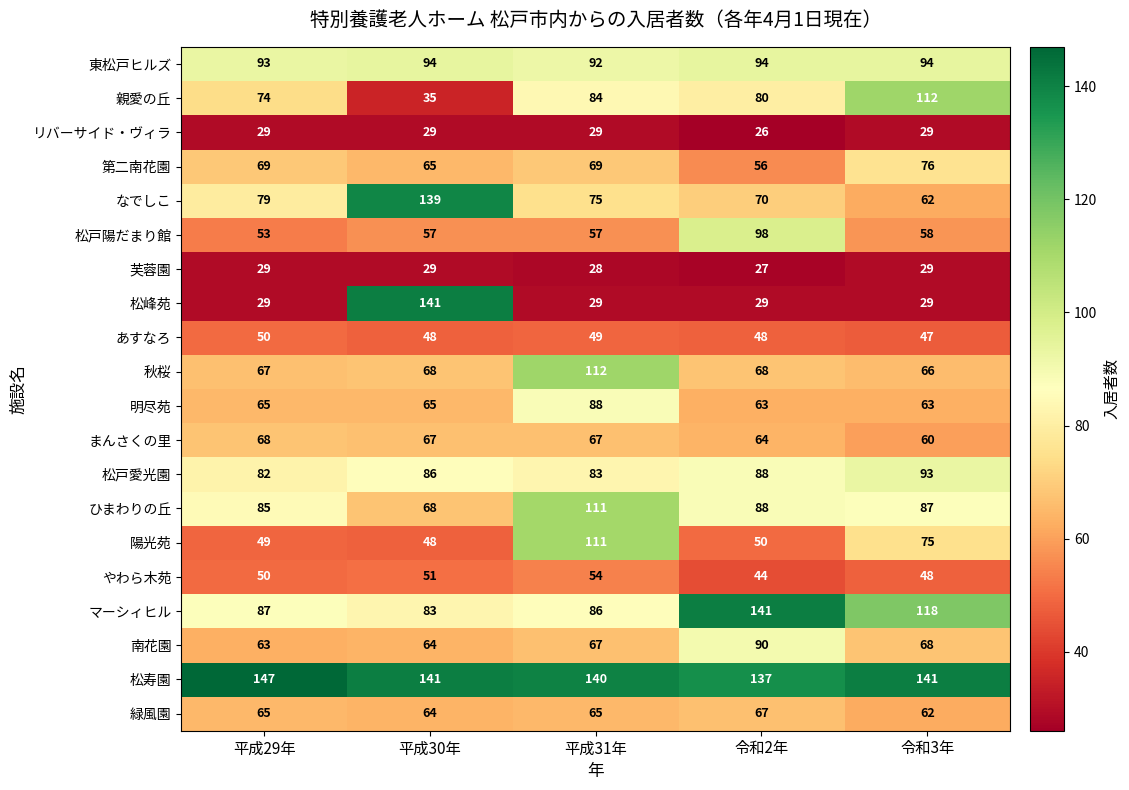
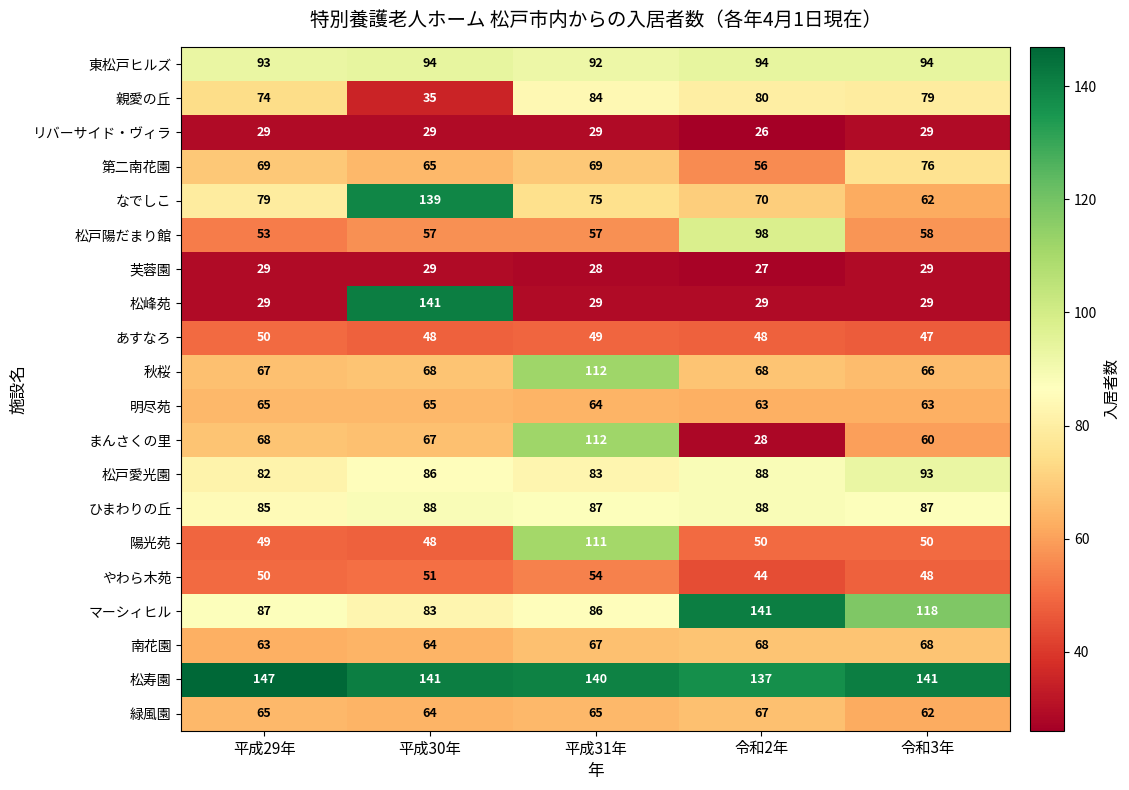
親愛の丘, 令和3年: 112 -> 79
明尽苑, 平成31年: 88 -> 64
まんさくの里, 平成31年: 67 -> 112
まんさくの里, 令和2年: 64 -> 28
ひまわりの丘, 平成30年: 68 -> 88
ひまわりの丘, 平成31年: 111 -> 87
陽光苑, 令和3年: 75 -> 50
南花園, 令和2年: 90 -> 68
